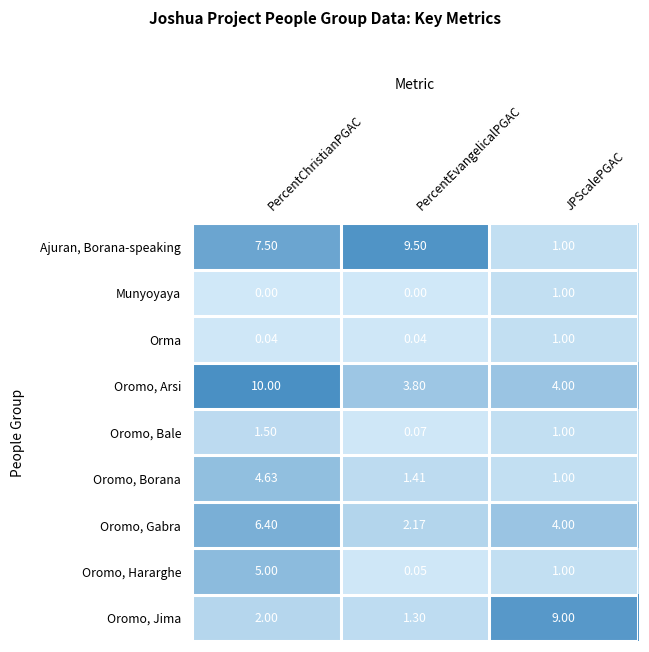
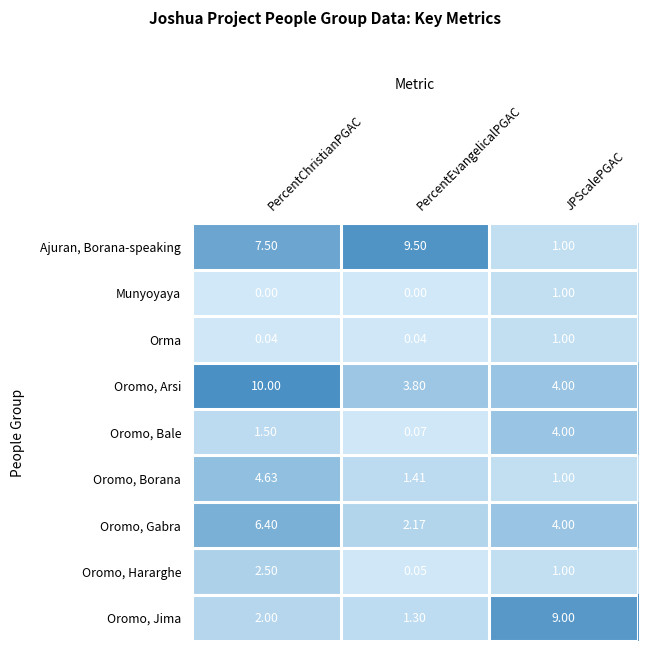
Oromo, Bale, JPScalePGAC: 1.00 -> 4.00
Oromo, Hararghe, PercentChristianPGAC: 5.00 -> 2.50
